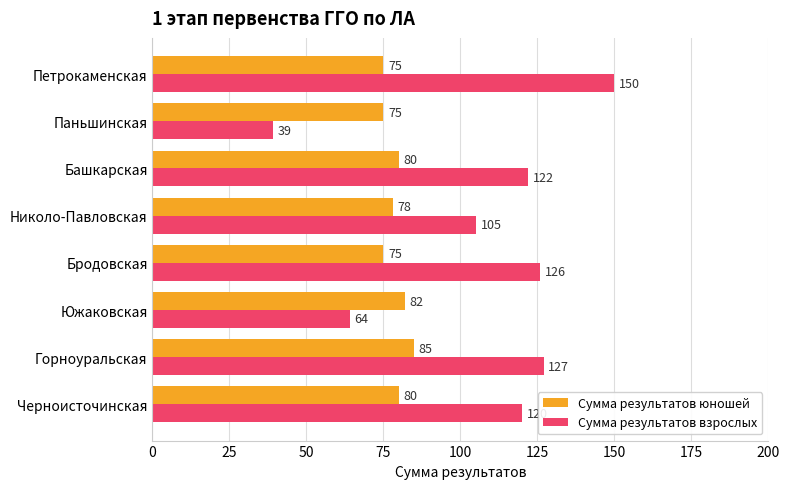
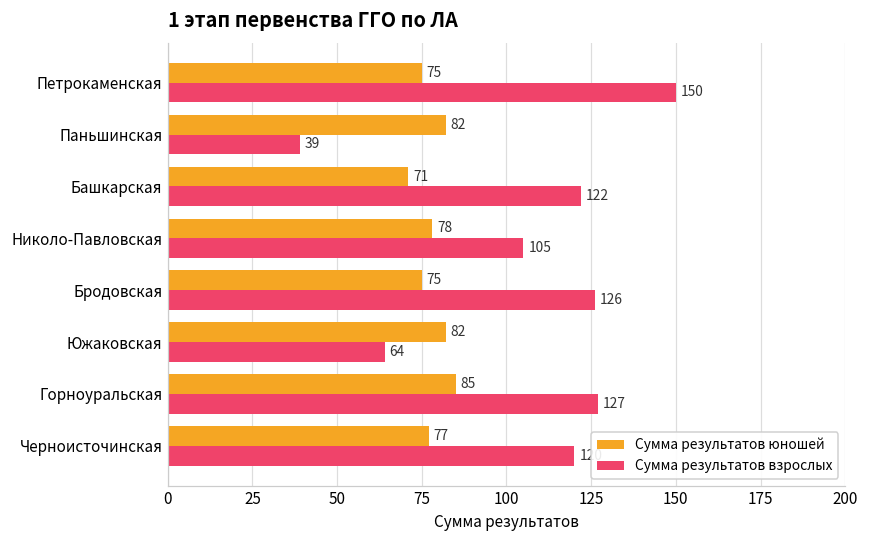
Сумма результатов юношей, Паньшинская: 75 -> 82
Сумма результатов юношей, Башкарская: 80 -> 71
Сумма результатов юношей, Черноисточинская: 80 -> 77
